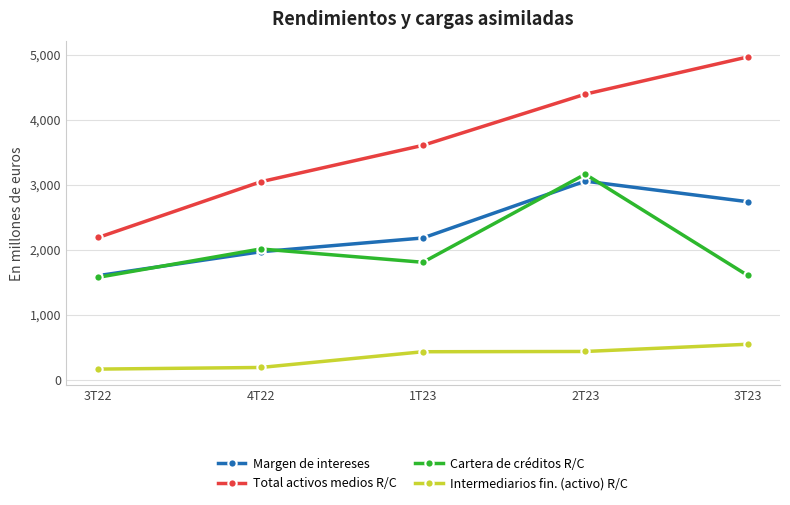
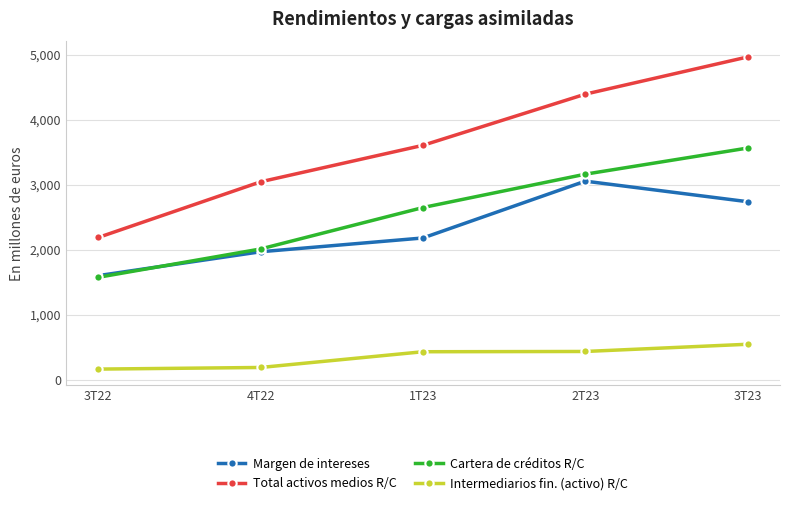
Cartera de créditos R/C, 1T23: 1,800 -> 2,700
Cartera de créditos R/C, 3T23: 1,600 -> 3,600
